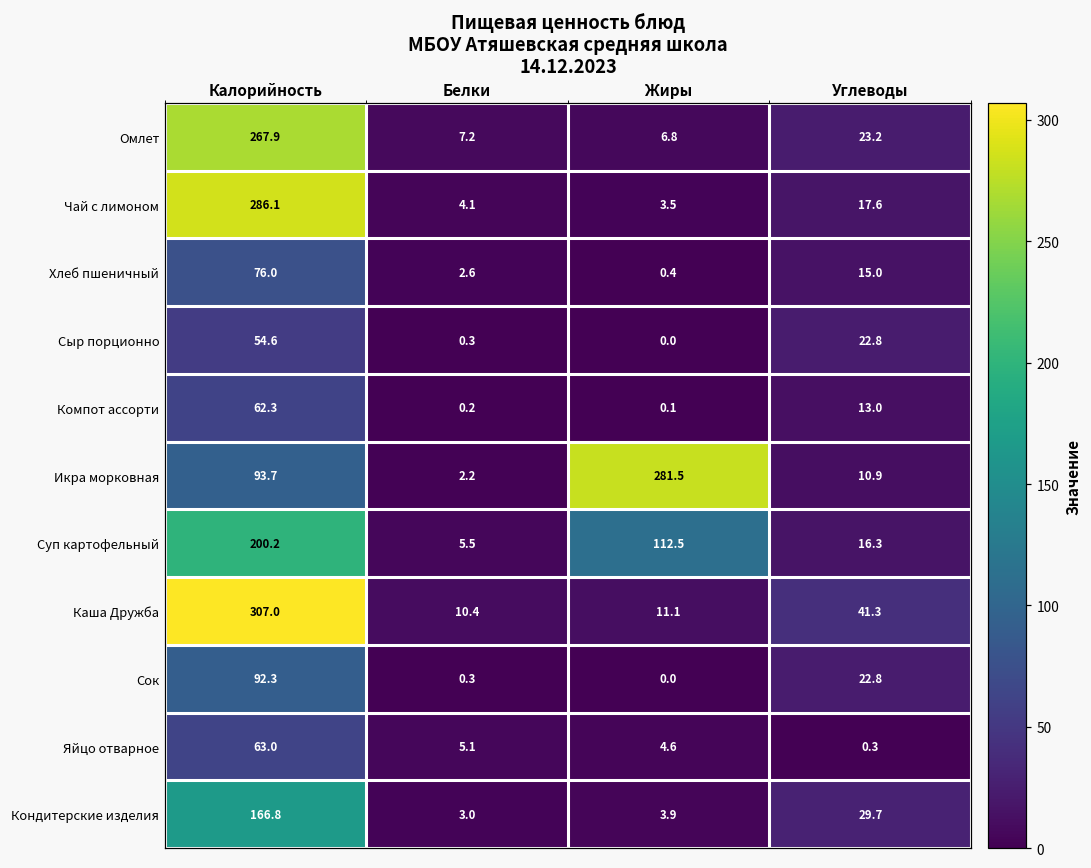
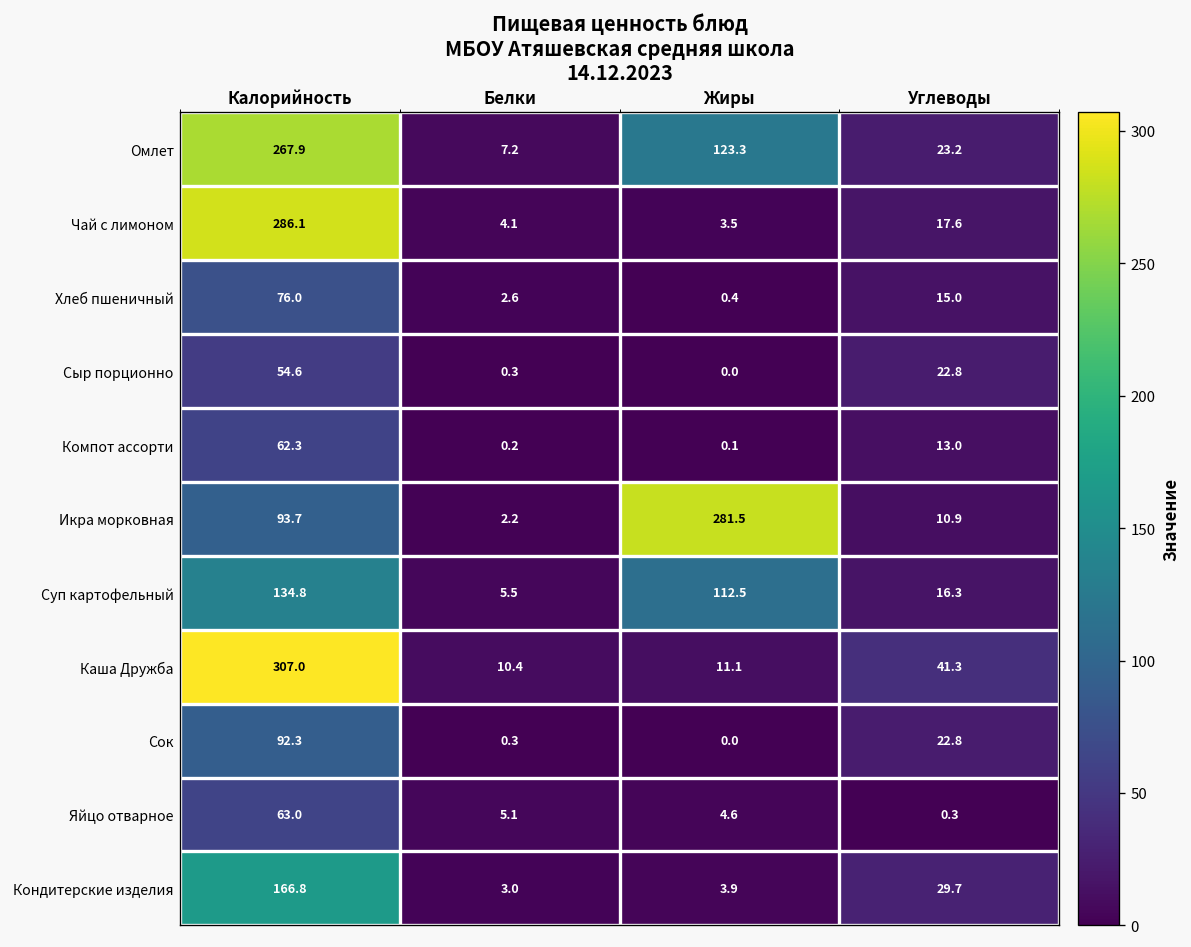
Омлет, Жиры: 6.8 -> 123.3
Суп картофельный, Калорийность: 200.2 -> 134.8
